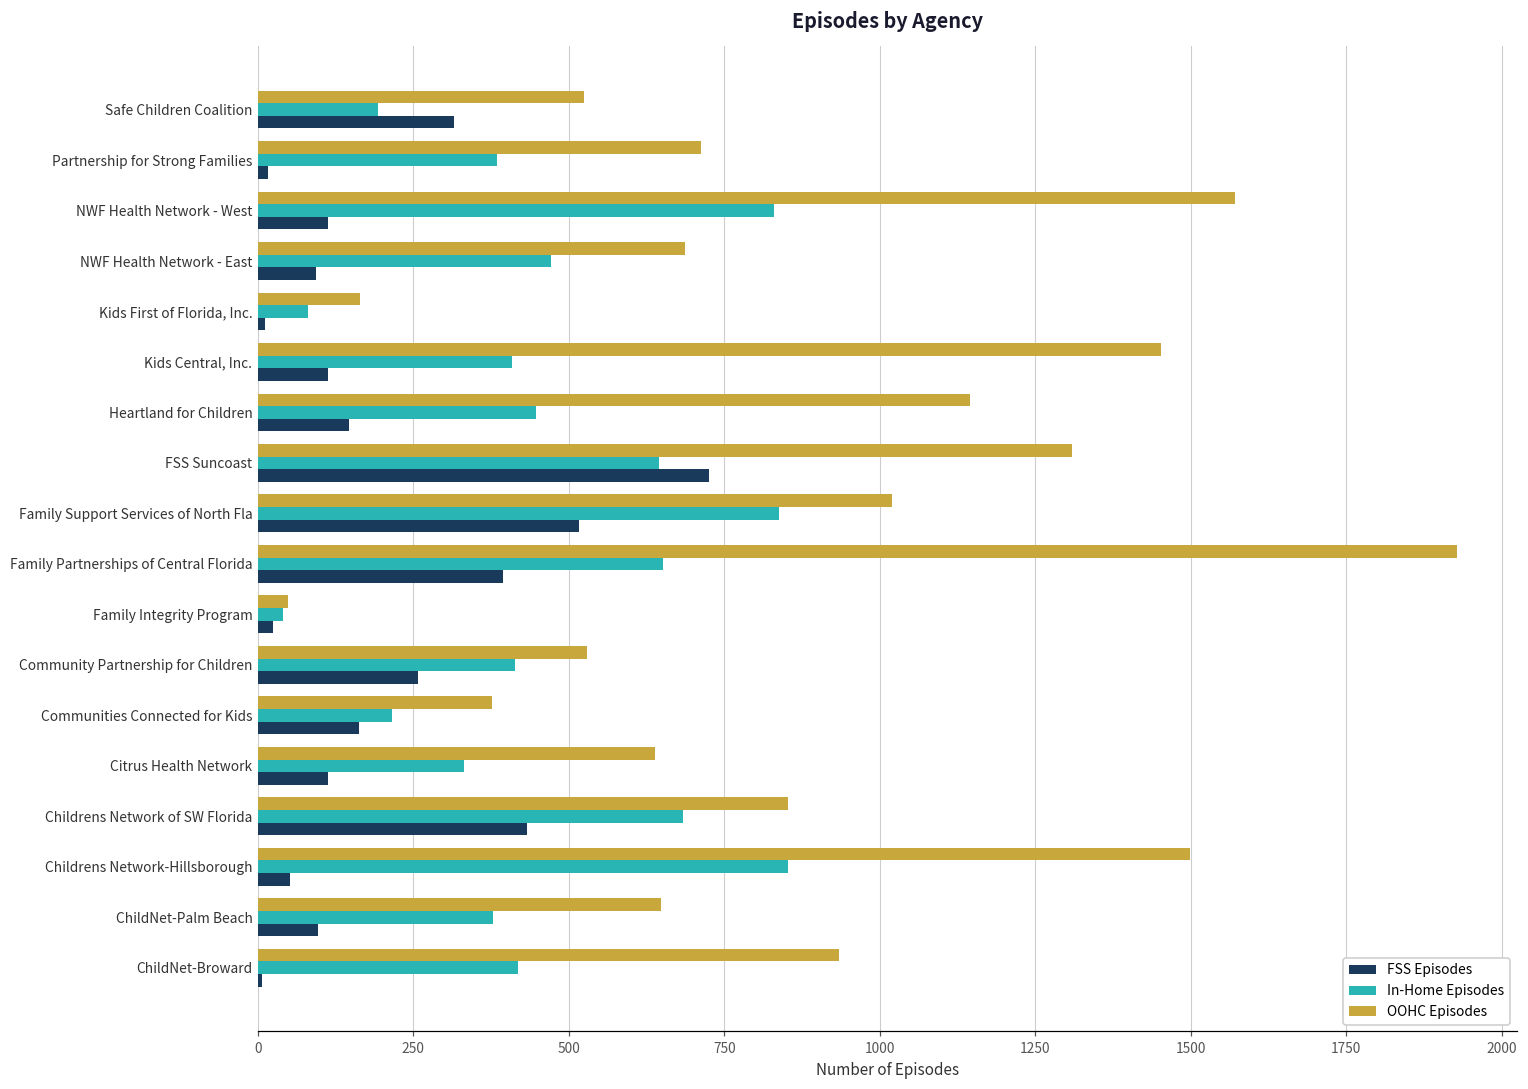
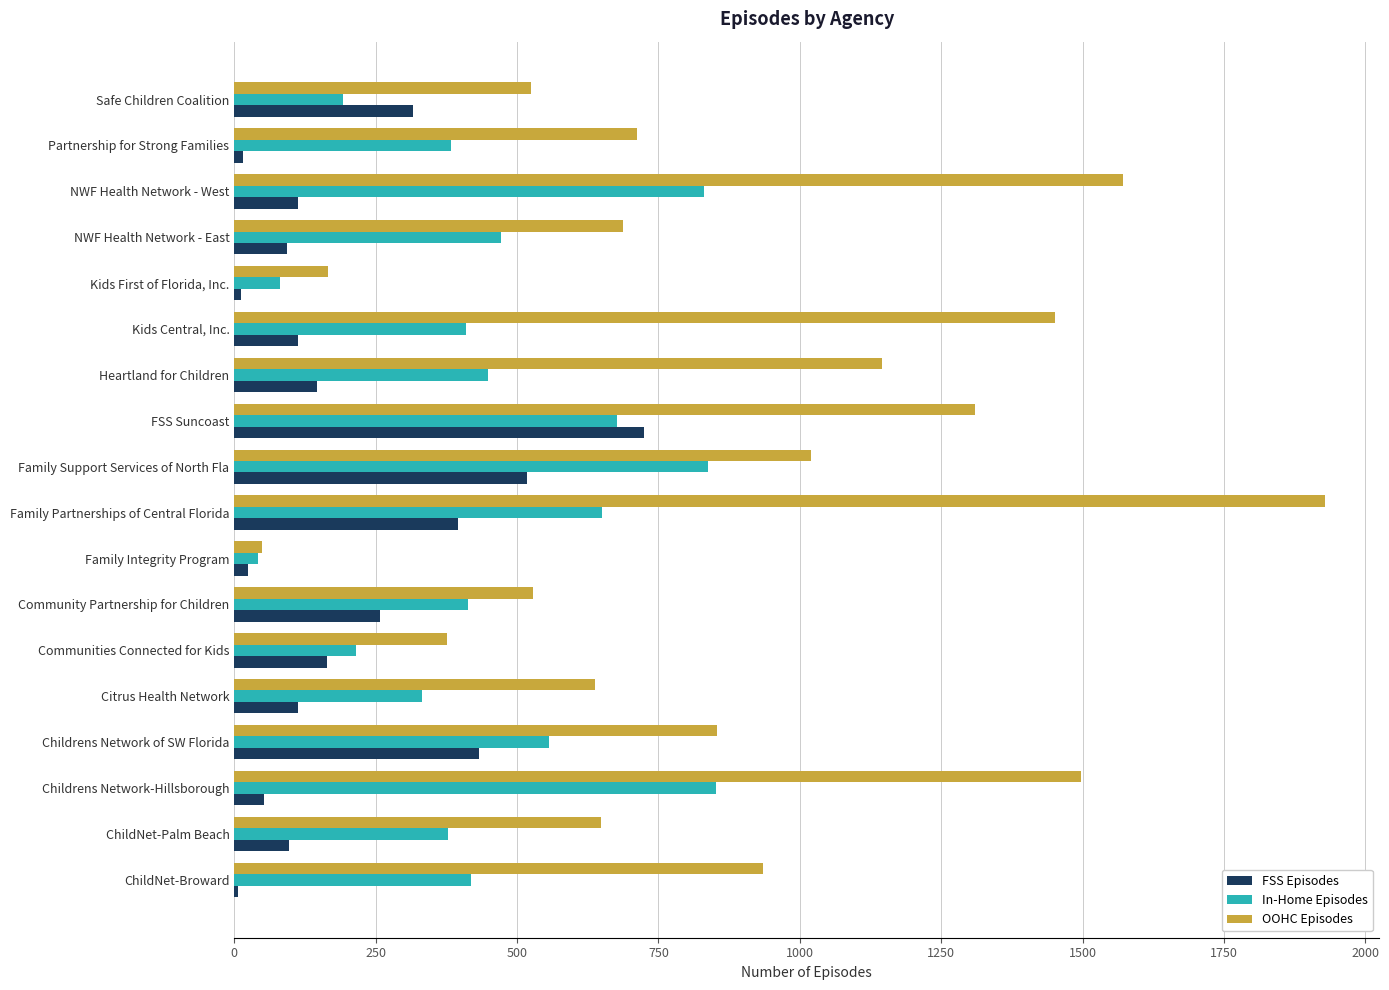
In-Home Episodes, FSS Suncoast: 650 -> 680
In-Home Episodes, Childrens Network of SW Florida: 680 -> 560
